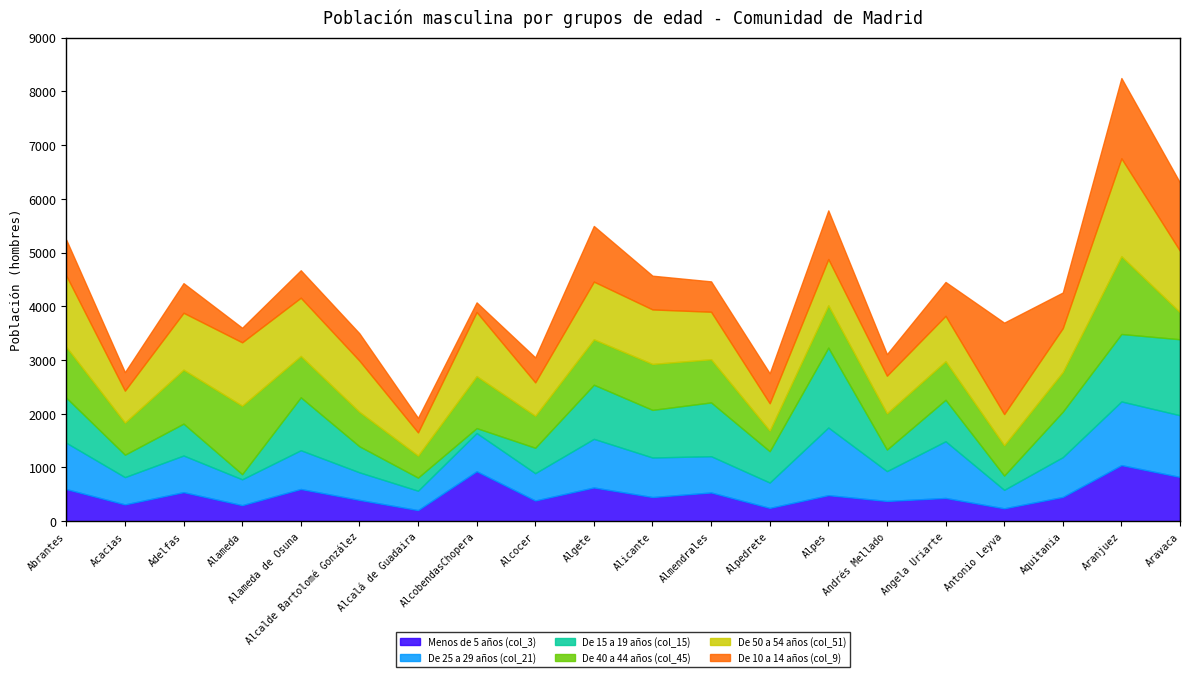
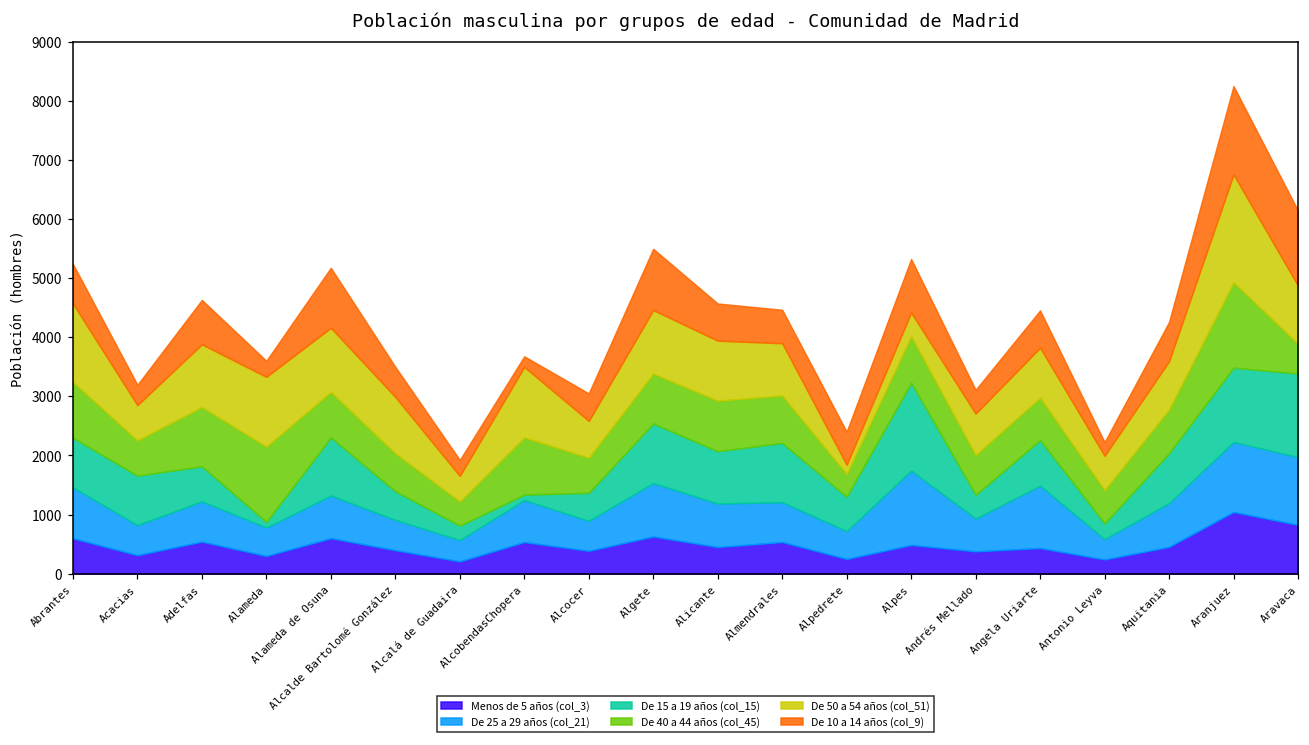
De 15 a 19 años (col_15), Acacias: 400 -> 800
De 10 a 14 años (col_9), Adelfas: 600 -> 800
De 10 a 14 años (col_9), Alameda de Osuna: 500 -> 1000
Menos de 5 años (col_3), AlcobendasChopera: 900 -> 500
De 50 a 54 años (col_51), Alpedrete: 500 -> 200
De 50 a 54 años (col_51), Alpes: 900 -> 400
De 10 a 14 años (col_9), Antonio Leyva: 1700 -> 200
De 50 a 54 años (col_51), Aravaca: 1100 -> 1000
